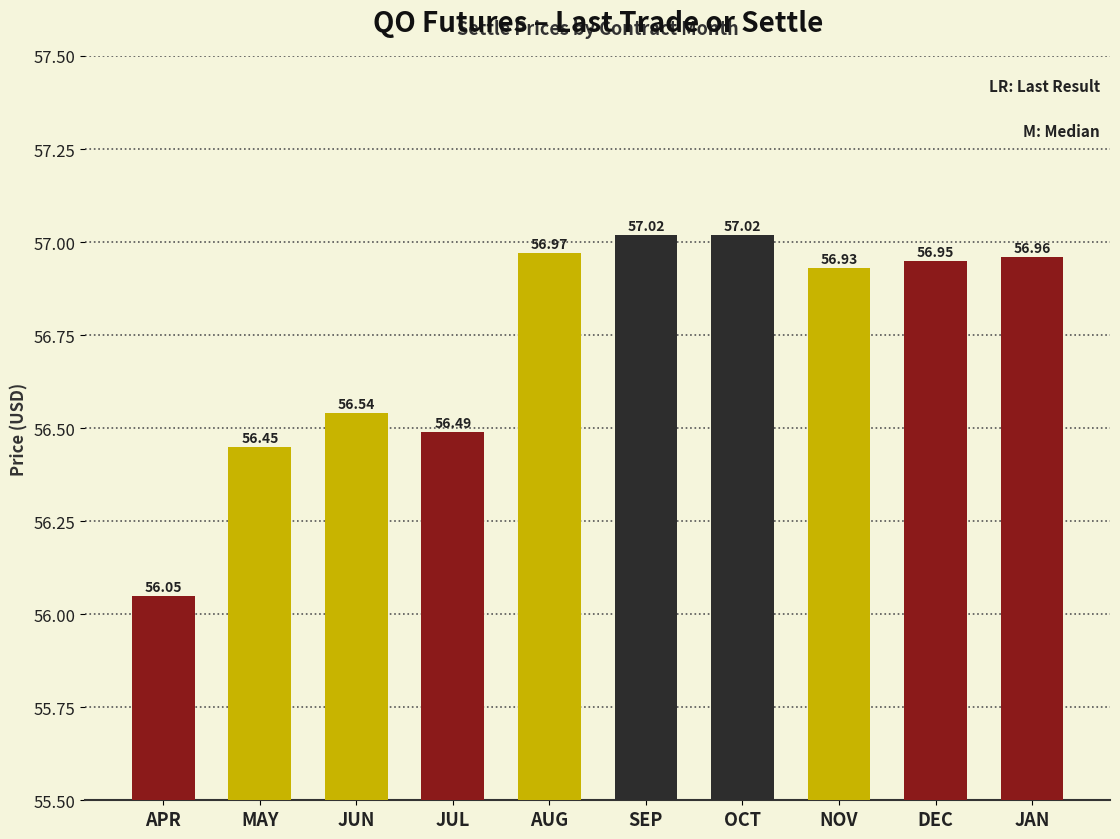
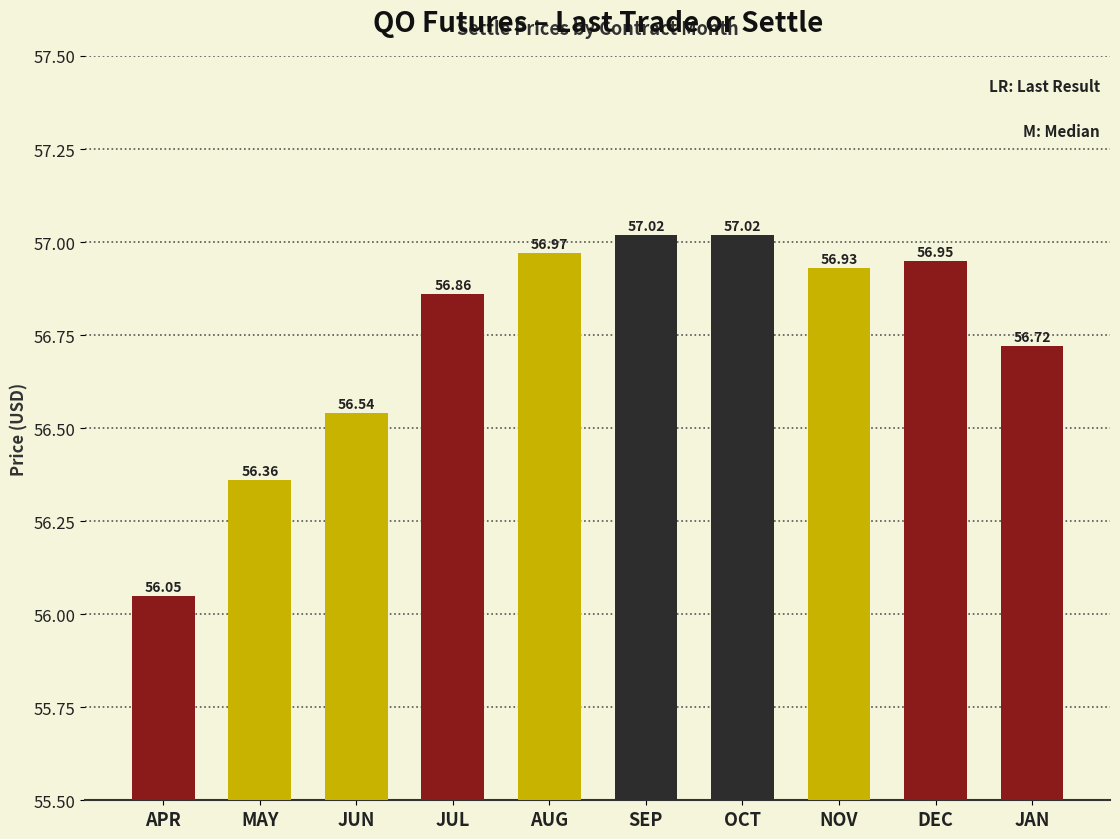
MAY: 56.45 -> 56.36
JUL: 56.49 -> 56.86
JAN: 56.96 -> 56.72
